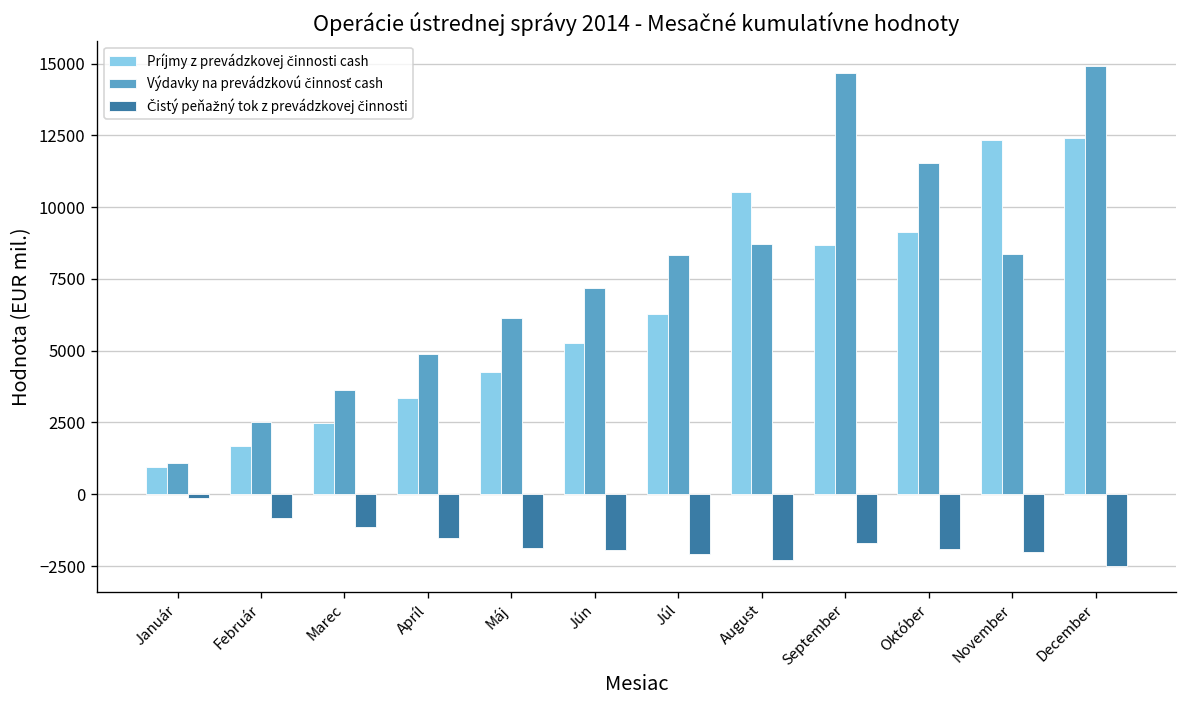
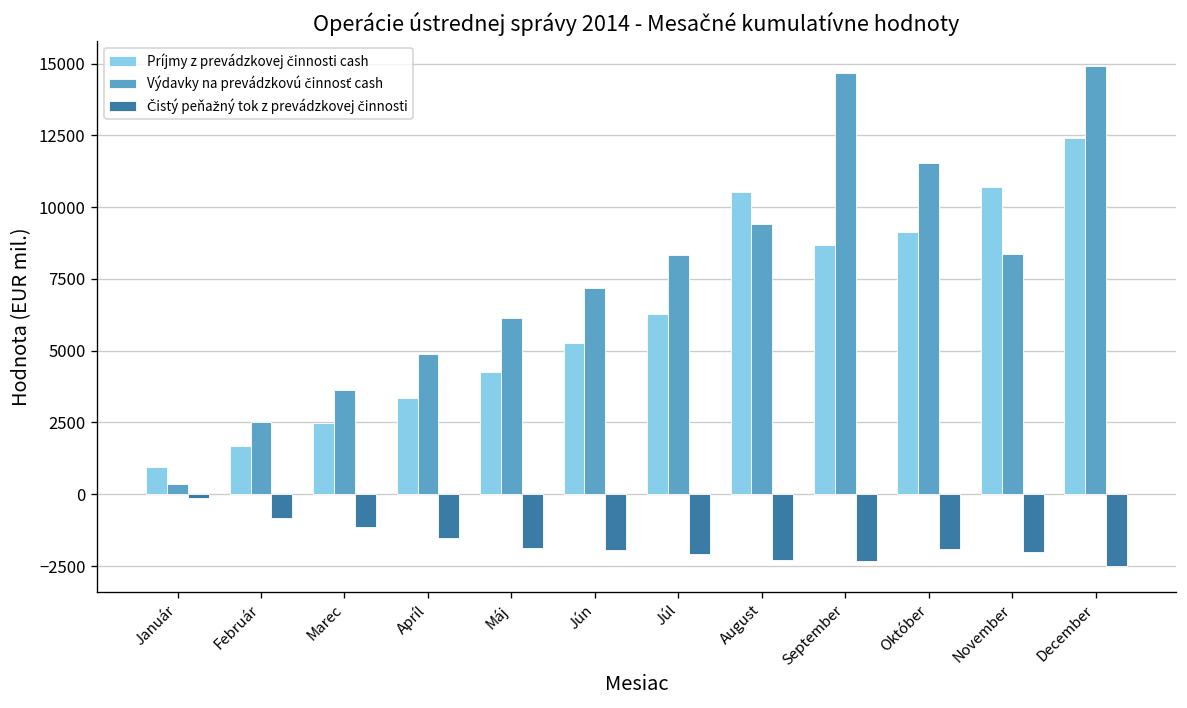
Výdavky na prevádzkovú činnosť cash, Január: 1100 -> 300
Výdavky na prevádzkovú činnosť cash, August: 8700 -> 9400
Čistý peňažný tok z prevádzkovej činnosti, September: -1700 -> -2300
Príjmy z prevádzkovej činnosti cash, November: 12300 -> 10700
